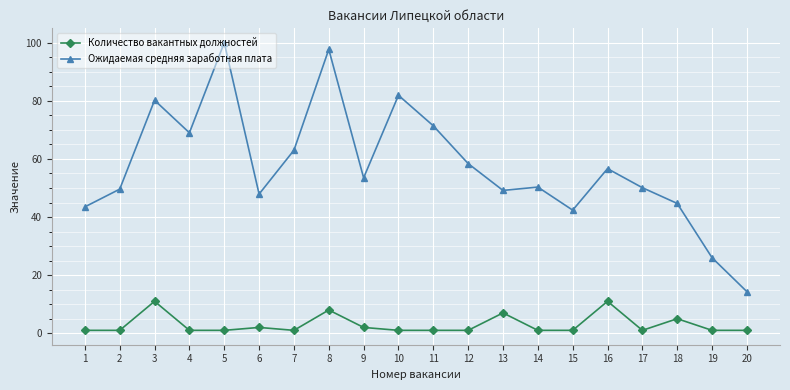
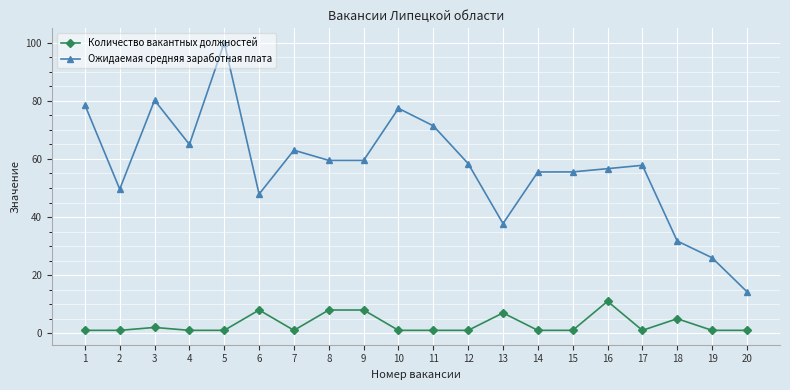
Ожидаемая средняя заработная плата, 1: 44 -> 79
Количество вакантных должностей, 3: 11 -> 2
Ожидаемая средняя заработная плата, 4: 69 -> 65
Количество вакантных должностей, 6: 2 -> 8
Ожидаемая средняя заработная плата, 8: 98 -> 60
Количество вакантных должностей, 9: 2 -> 8
Ожидаемая средняя заработная плата, 9: 54 -> 60
Ожидаемая средняя заработная плата, 10: 82 -> 77
Ожидаемая средняя заработная плата, 13: 49 -> 38
Ожидаемая средняя заработная плата, 14: 50 -> 56
Ожидаемая средняя заработная плата, 15: 42 -> 56
Ожидаемая средняя заработная плата, 17: 50 -> 58
Ожидаемая средняя заработная плата, 18: 45 -> 32
